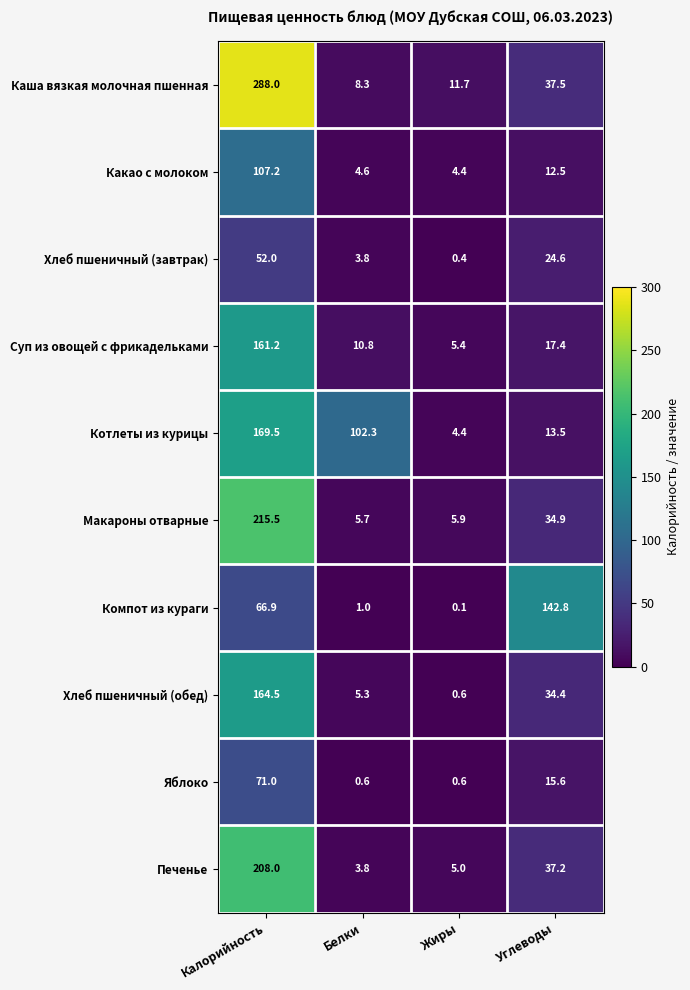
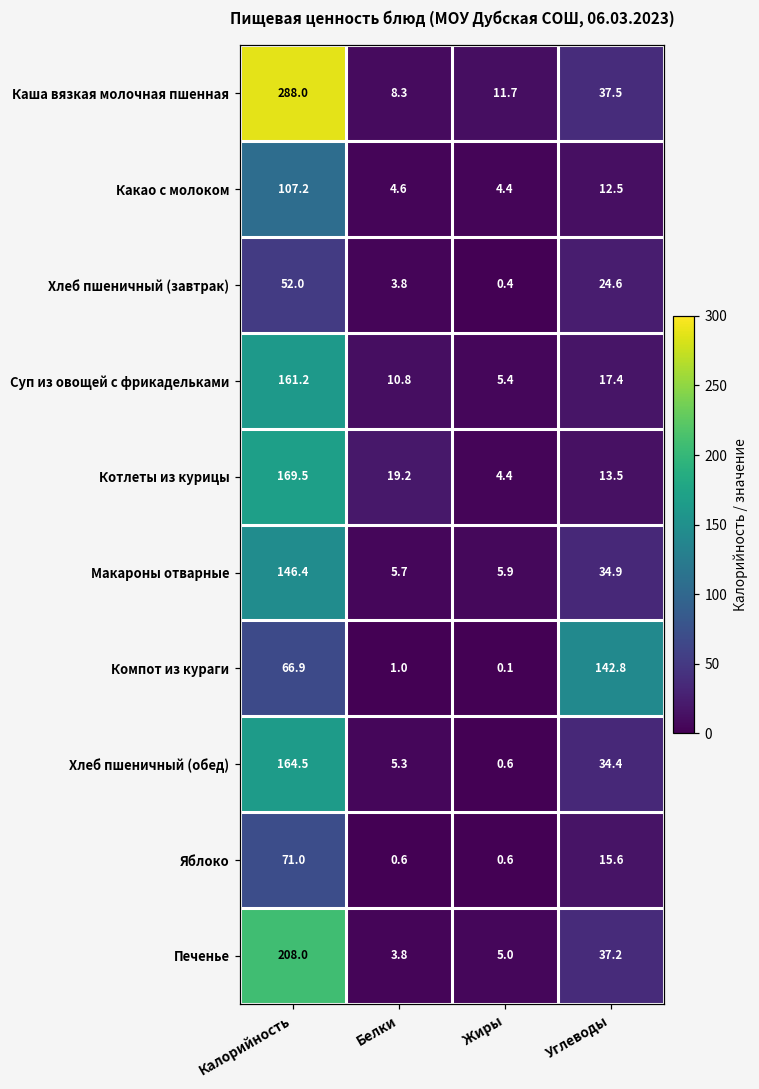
Котлеты из курицы, Белки: 102.3 -> 19.2
Макароны отварные, Калорийность: 215.5 -> 146.4
